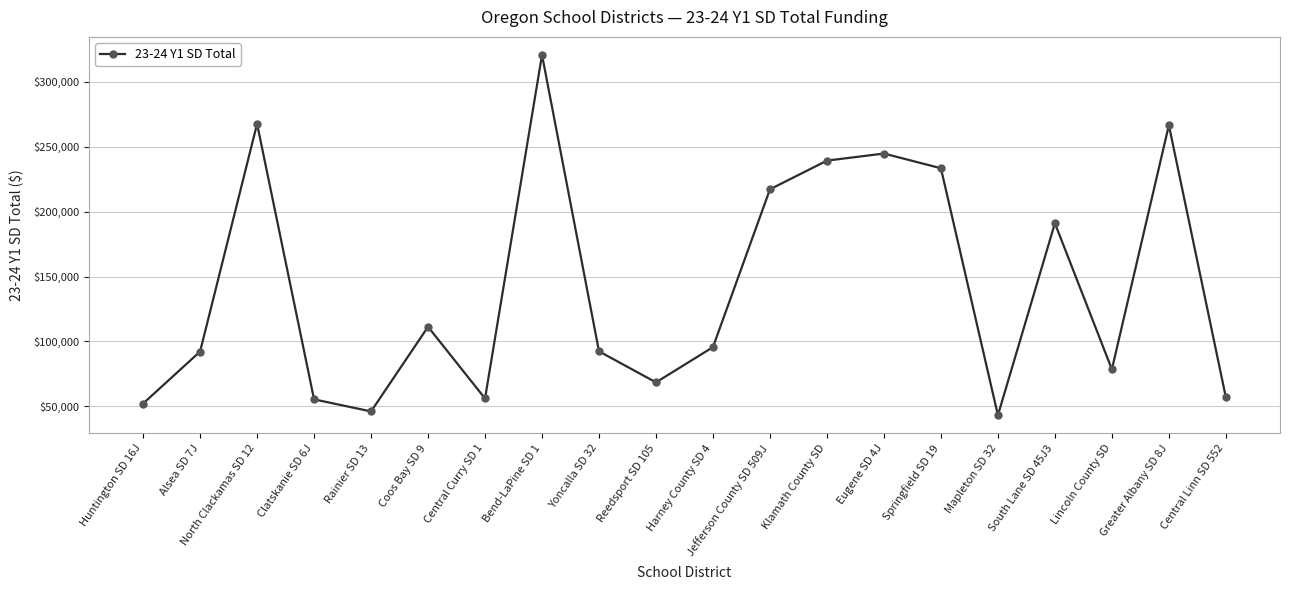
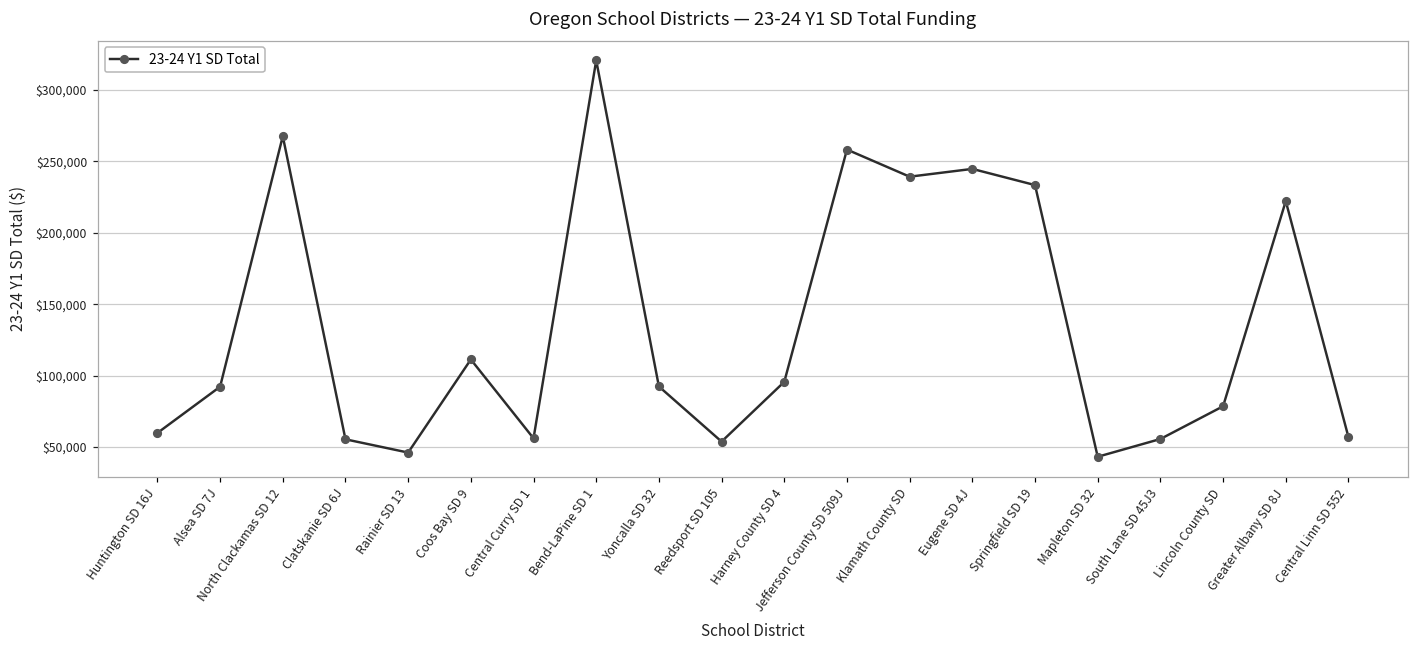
Huntington SD 16J: $52,000 -> $60,000
Reedsport SD 105: $68,000 -> $54,000
Jefferson County SD 509J: $217,000 -> $258,000
South Lane SD 45J3: $191,000 -> $56,000
Greater Albany SD 8J: $267,000 -> $222,000
